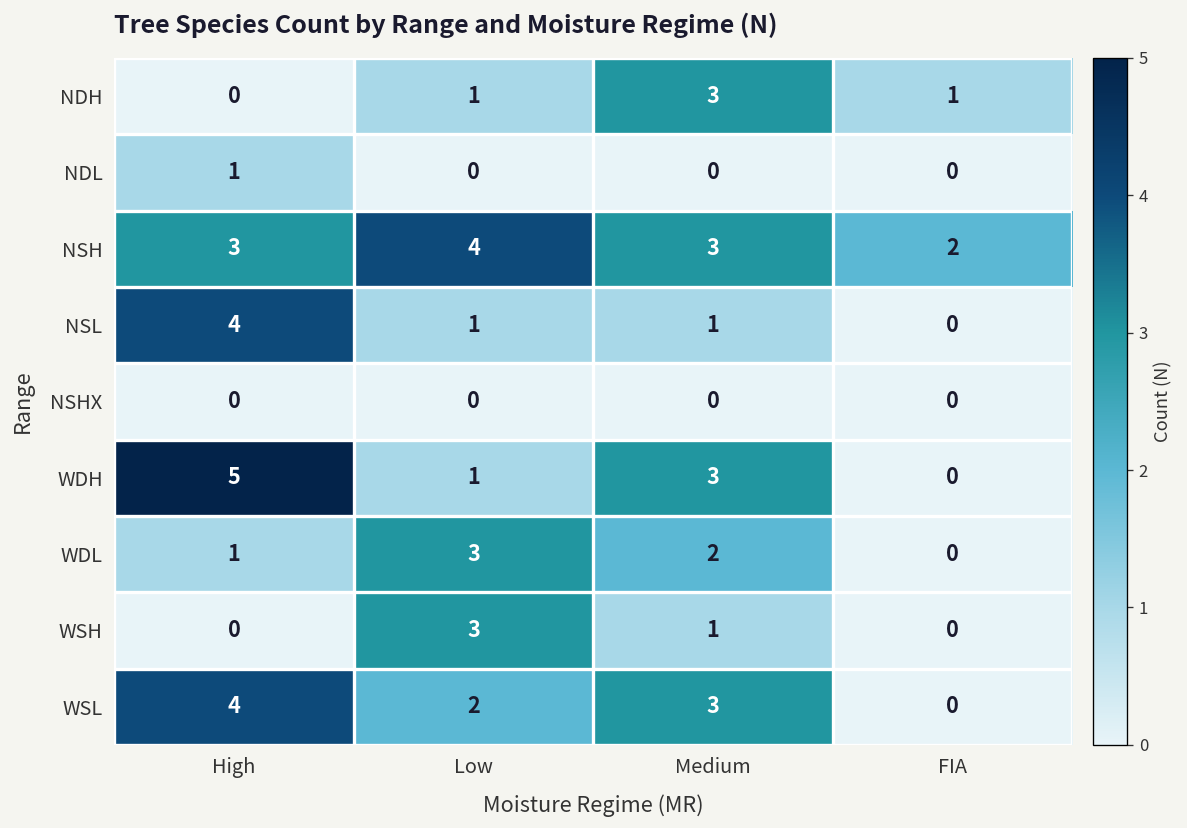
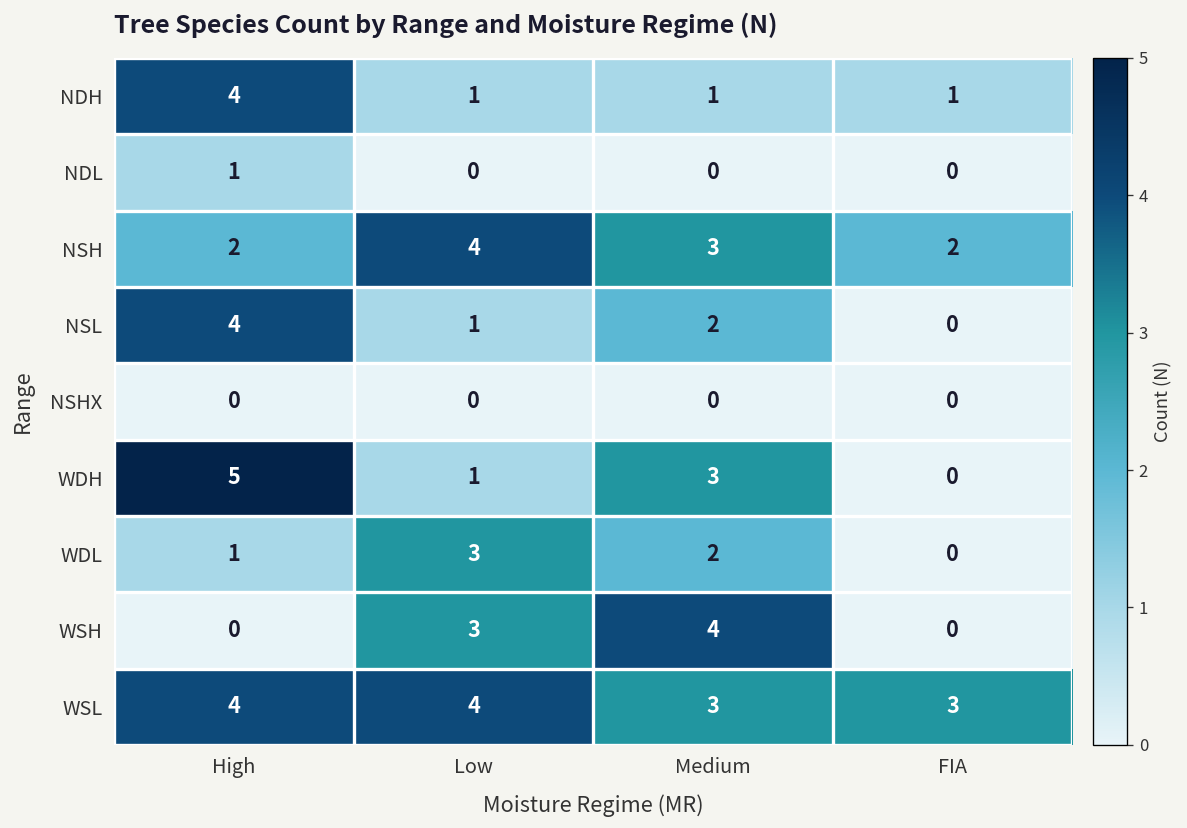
NDH, High: 0 -> 4
NDH, Medium: 3 -> 1
NSH, High: 3 -> 2
NSL, Medium: 1 -> 2
WSH, Medium: 1 -> 4
WSL, Low: 2 -> 4
WSL, FIA: 0 -> 3
